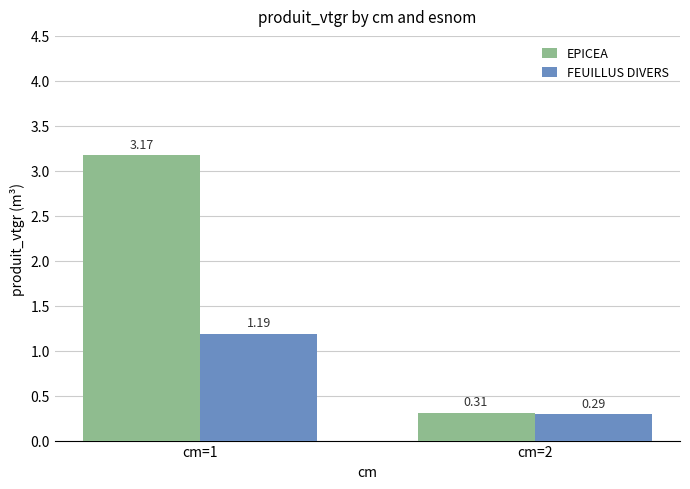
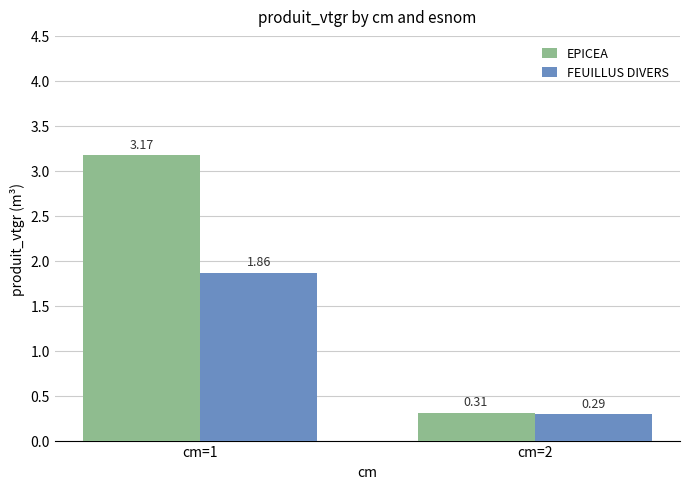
FEUILLUS DIVERS, cm=1: 1.19 -> 1.86
